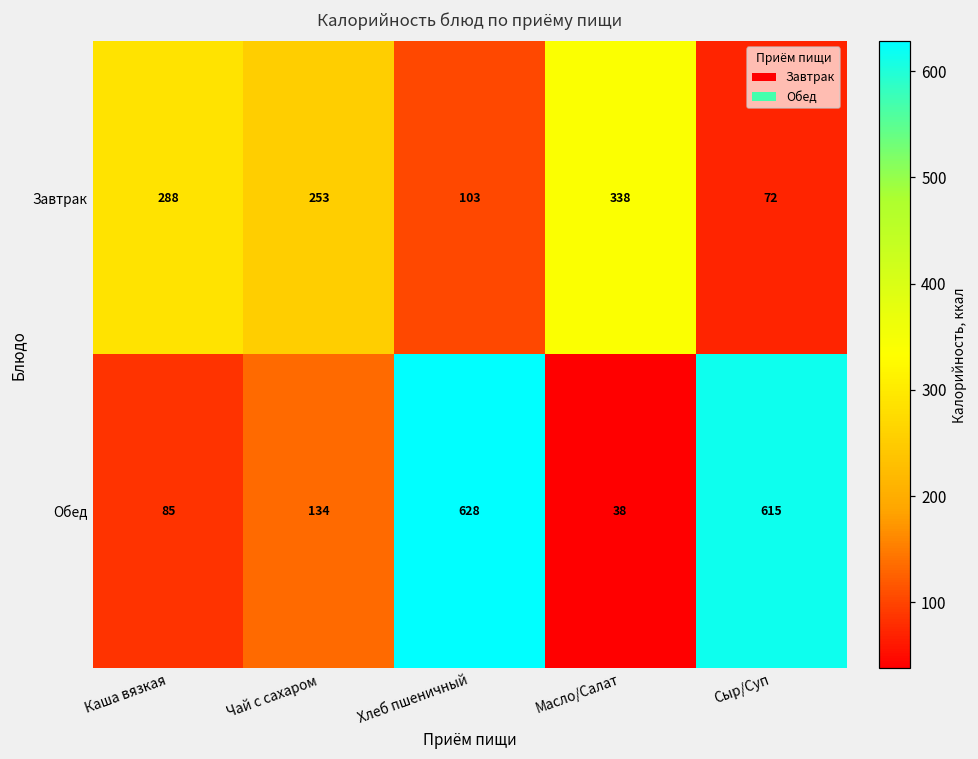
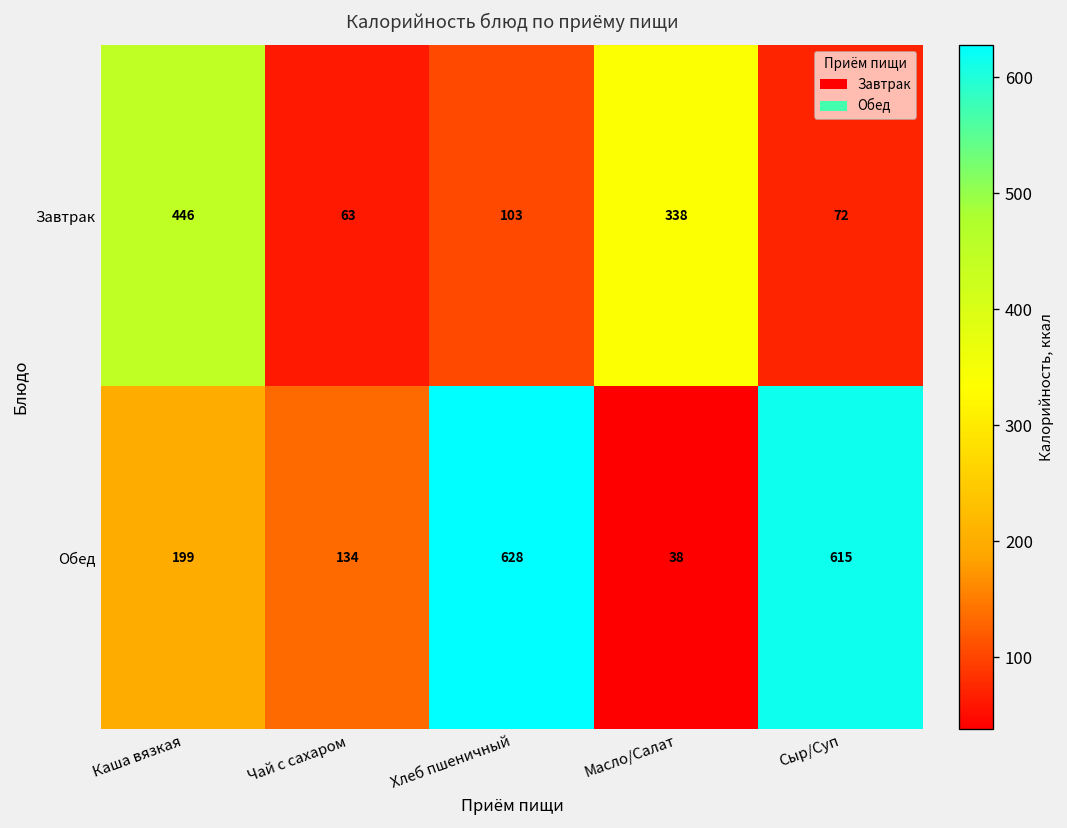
Завтрак, Каша вязкая: 288 -> 446
Завтрак, Чай с сахаром: 253 -> 63
Обед, Каша вязкая: 85 -> 199
